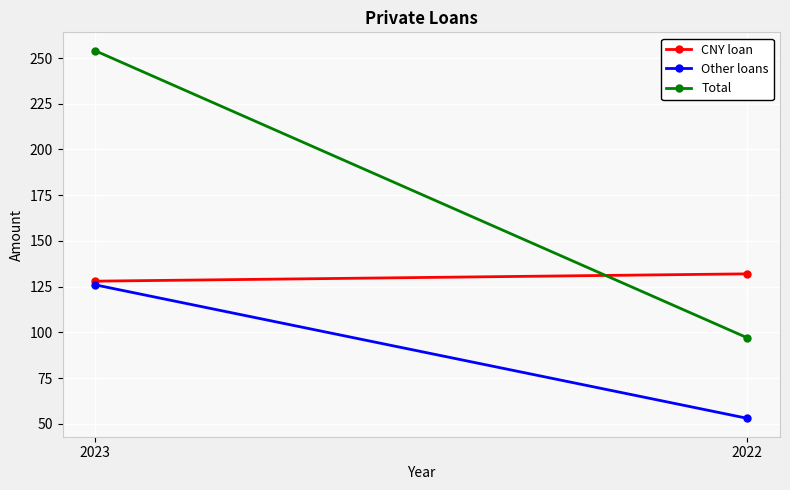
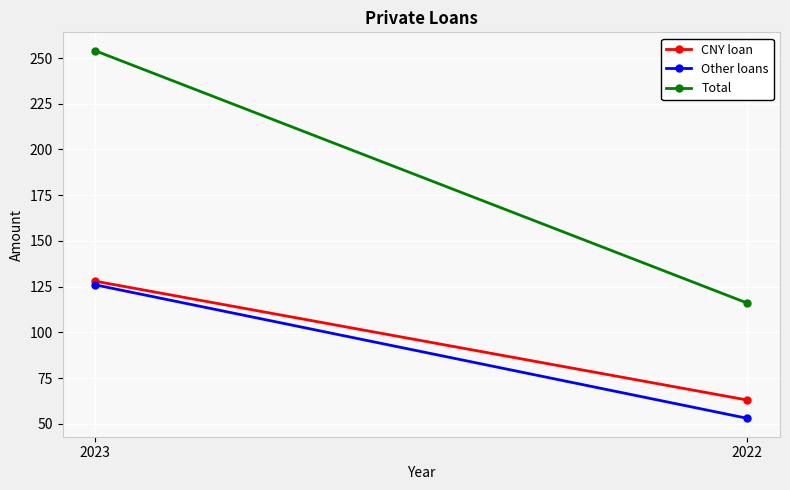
CNY loan, 2022: 132 -> 63
Total, 2022: 97 -> 116
